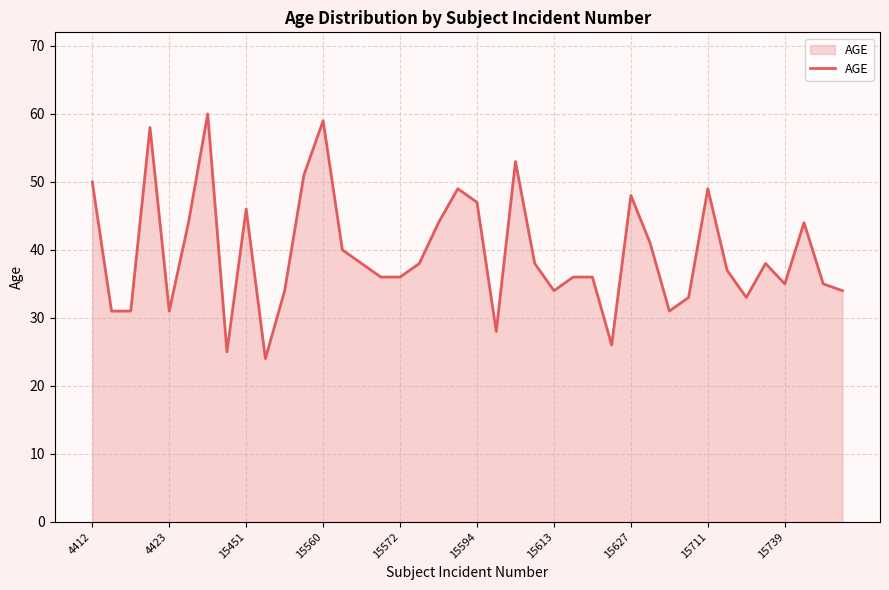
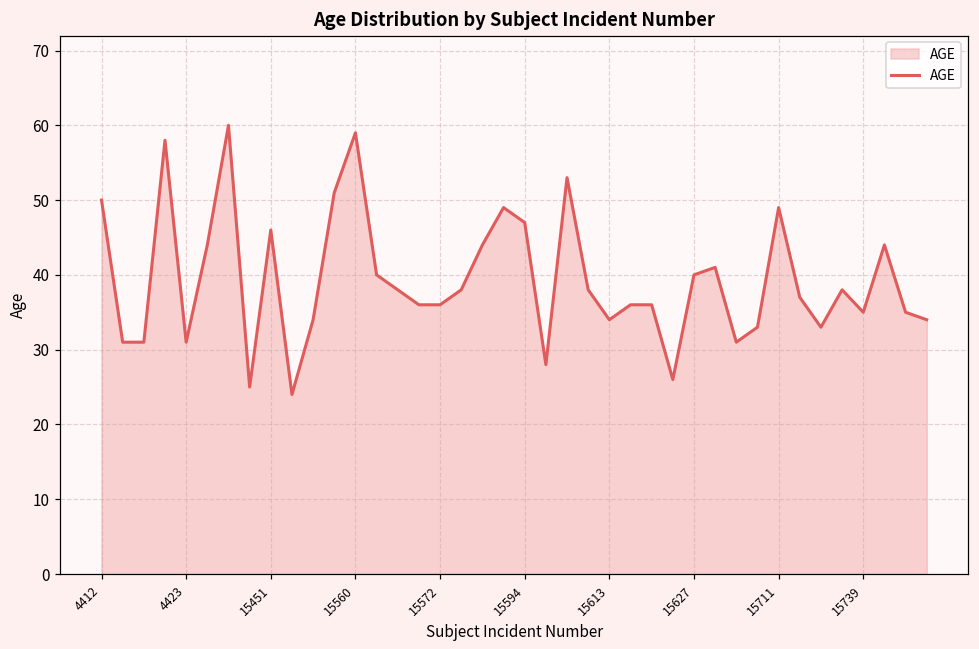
15627: 48 -> 40
